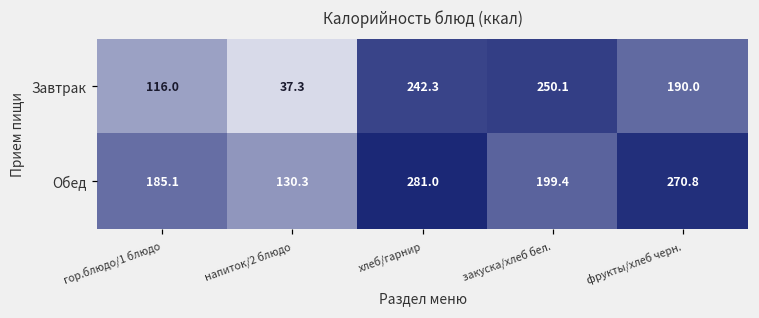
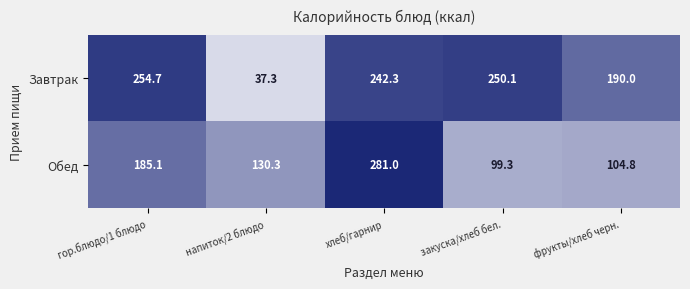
Завтрак, гор.блюдо/1 блюдо: 116.0 -> 254.7
Обед, закуска/хлеб бел.: 199.4 -> 99.3
Обед, фрукты/хлеб черн.: 270.8 -> 104.8
